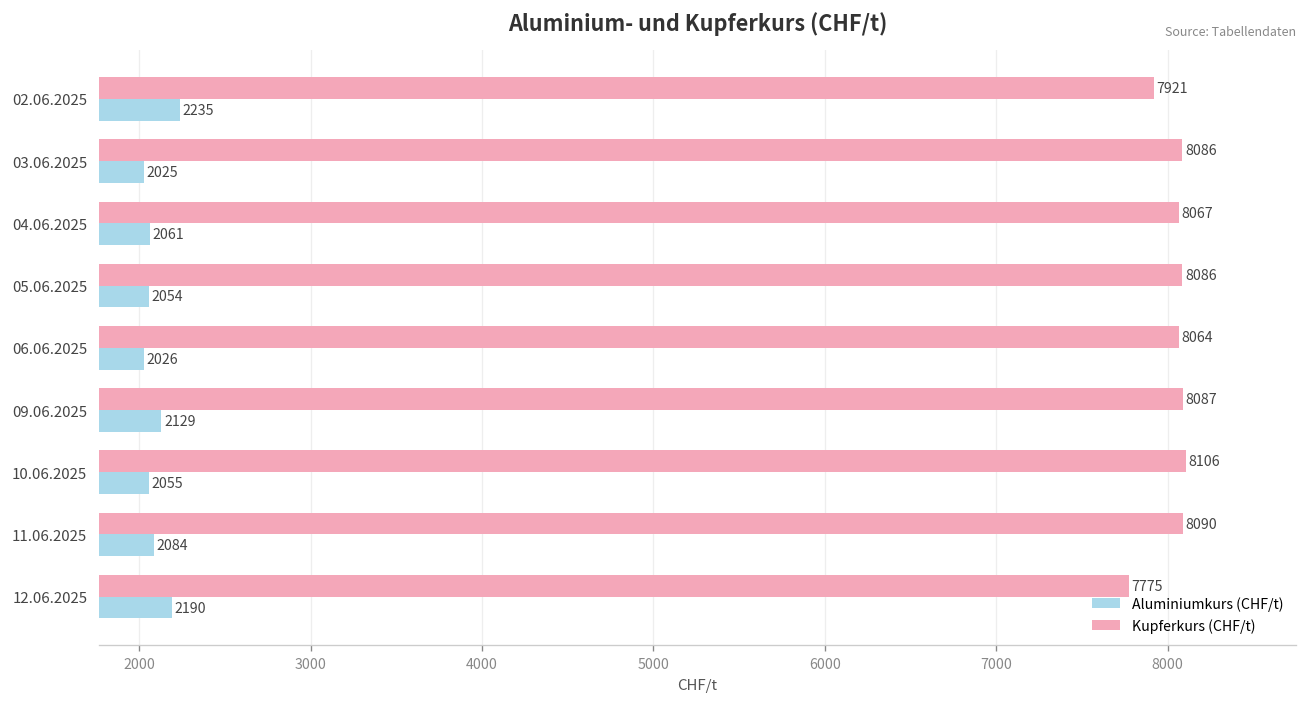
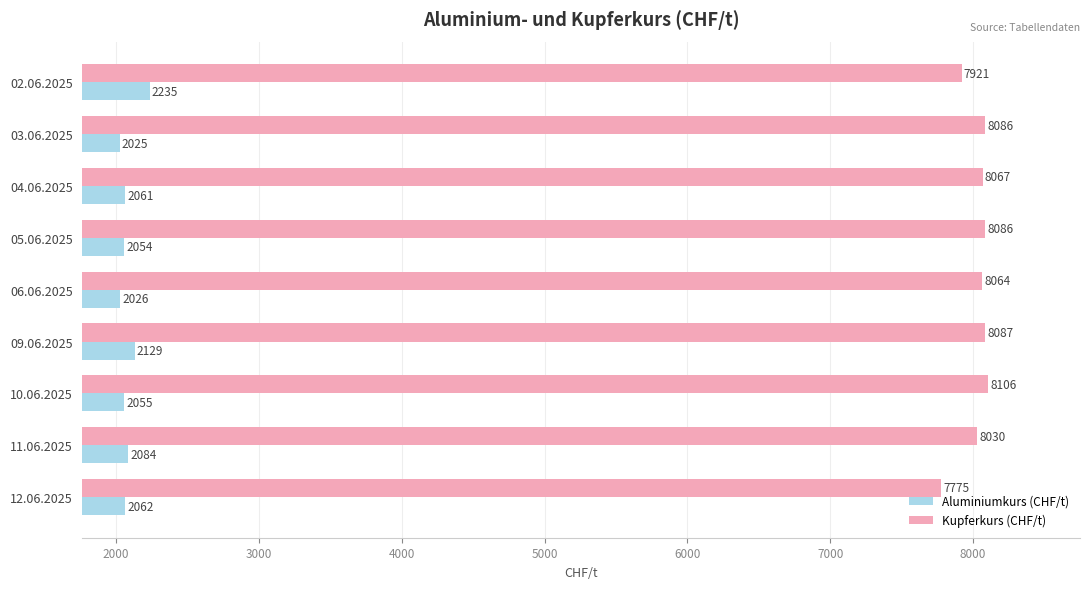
Kupferkurs (CHF/t), 11.06.2025: 8090 -> 8030
Aluminiumkurs (CHF/t), 12.06.2025: 2190 -> 2062
